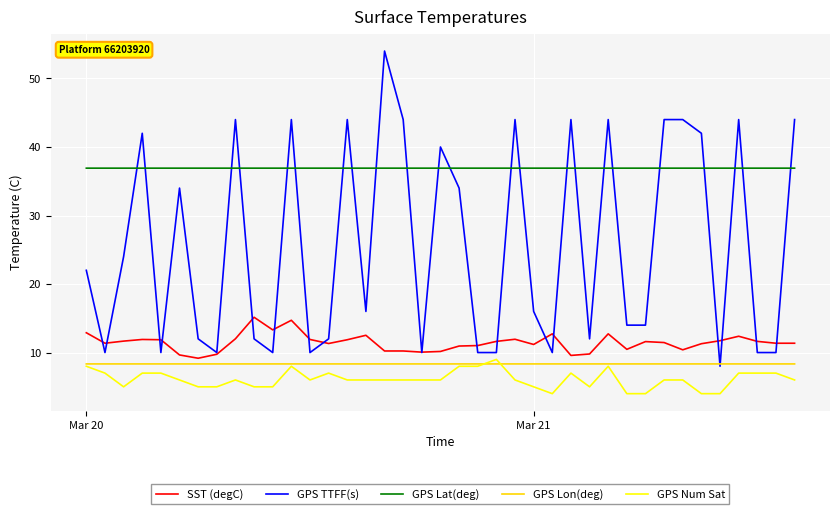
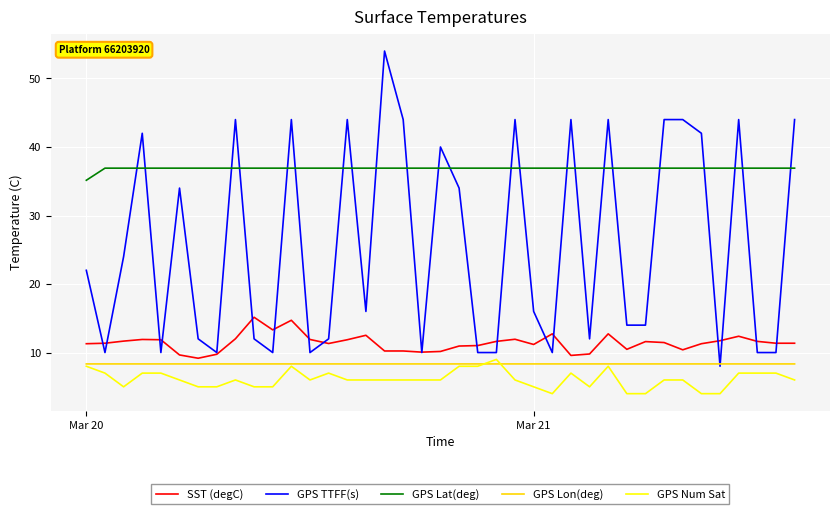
SST (degC), Mar 20: 13 -> 11
GPS Lat(deg), Mar 20: 37 -> 35
